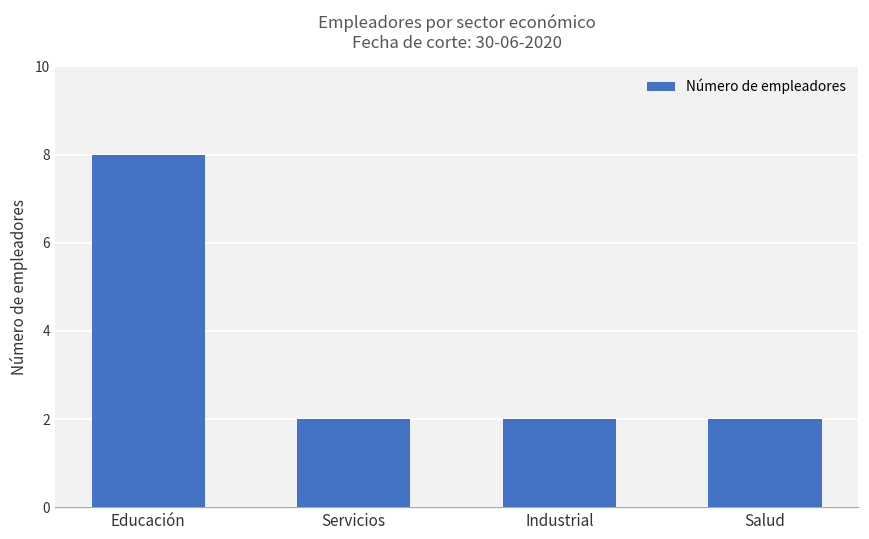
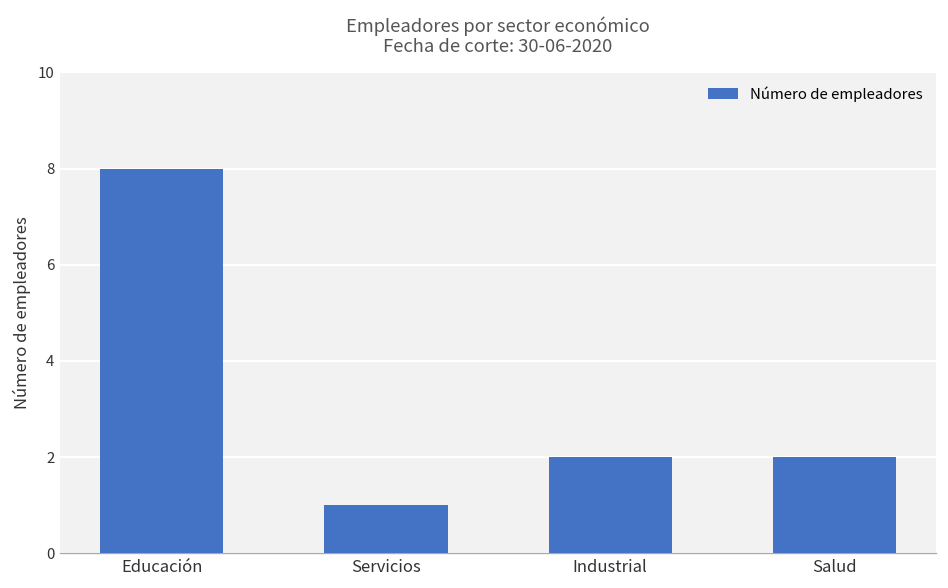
Servicios: 2 -> 1
